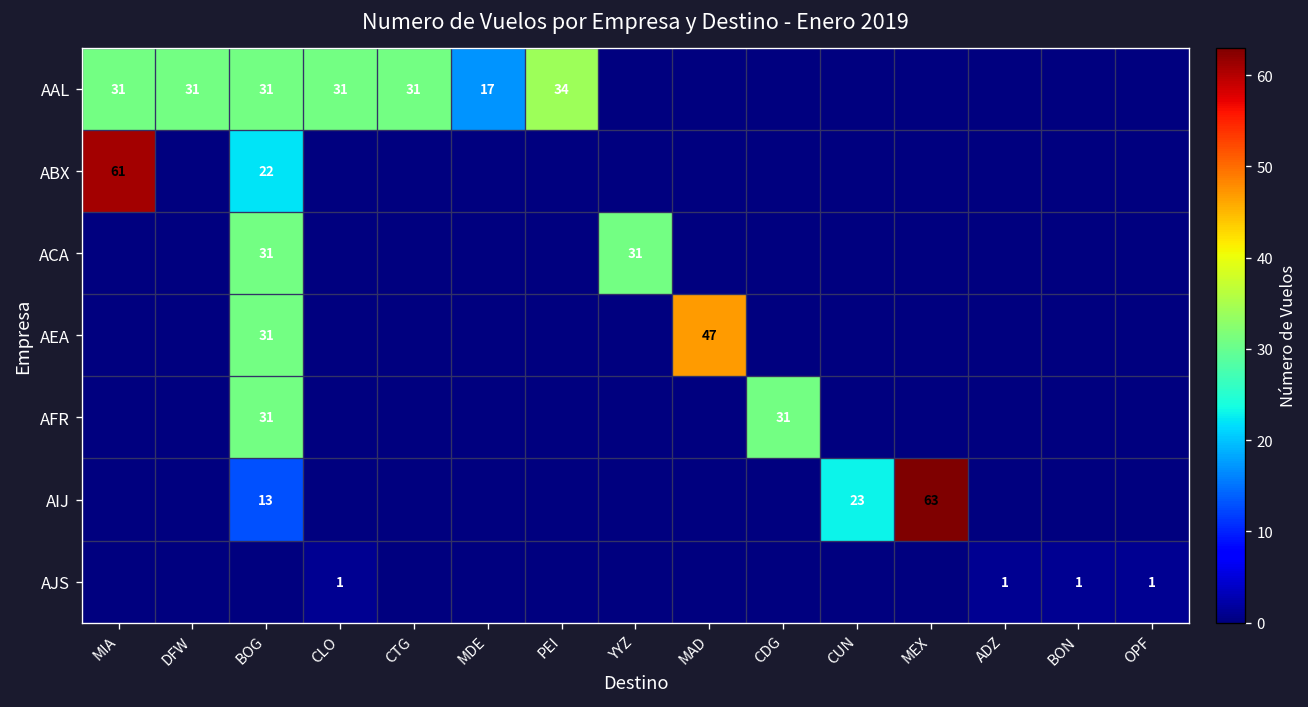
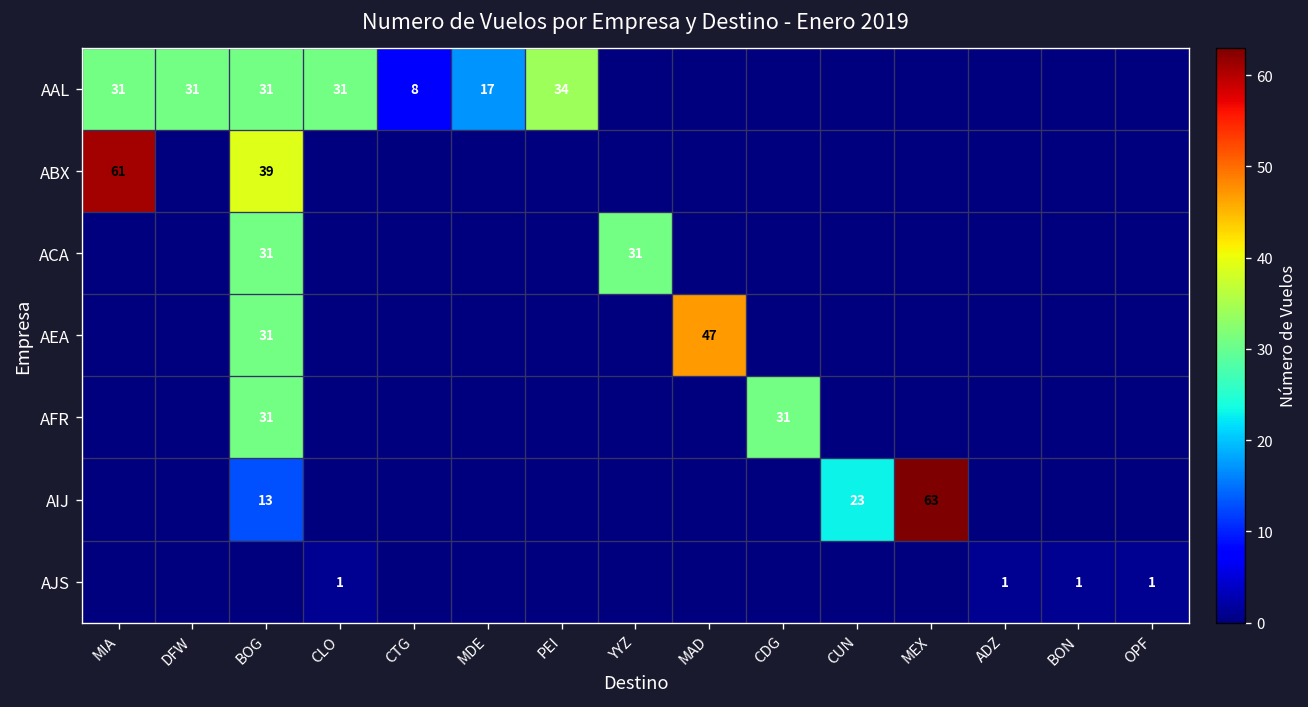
AAL, CTG: 31 -> 8
ABX, BOG: 22 -> 39
